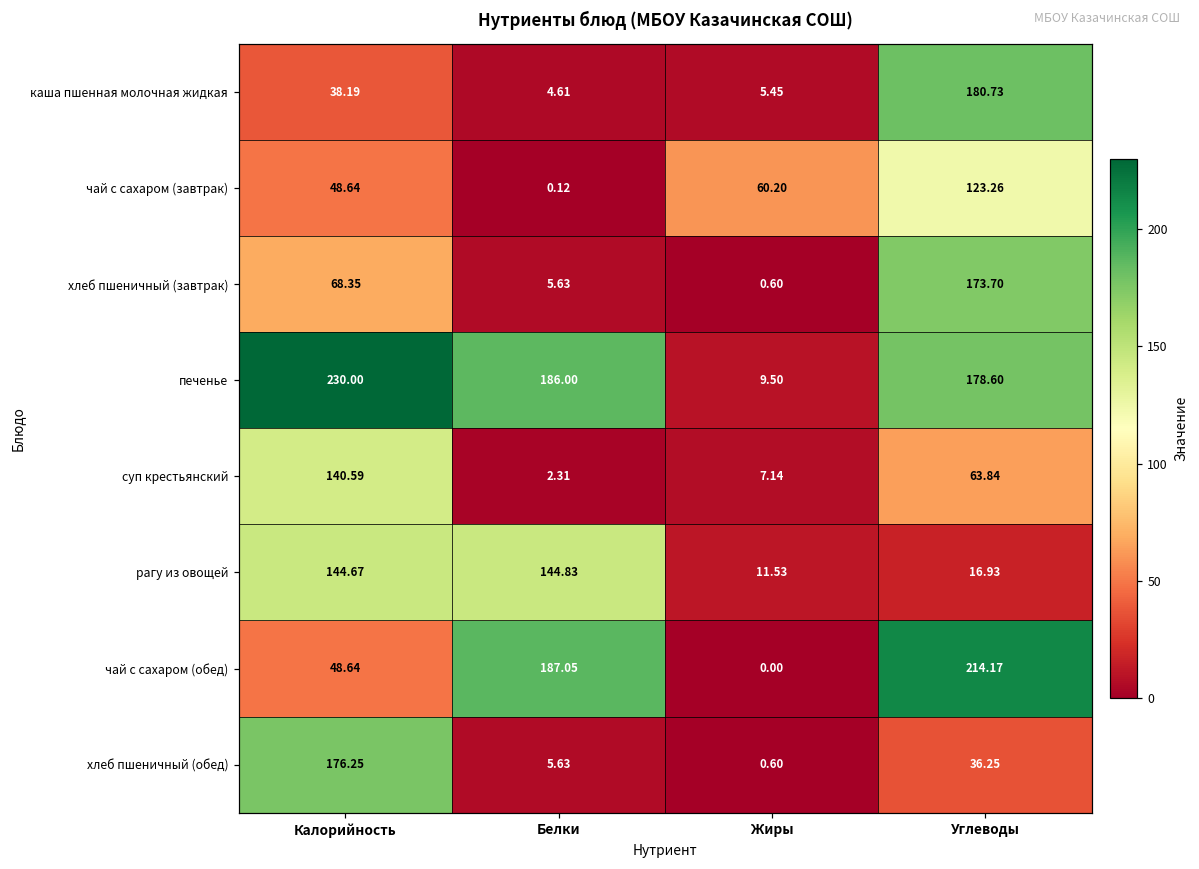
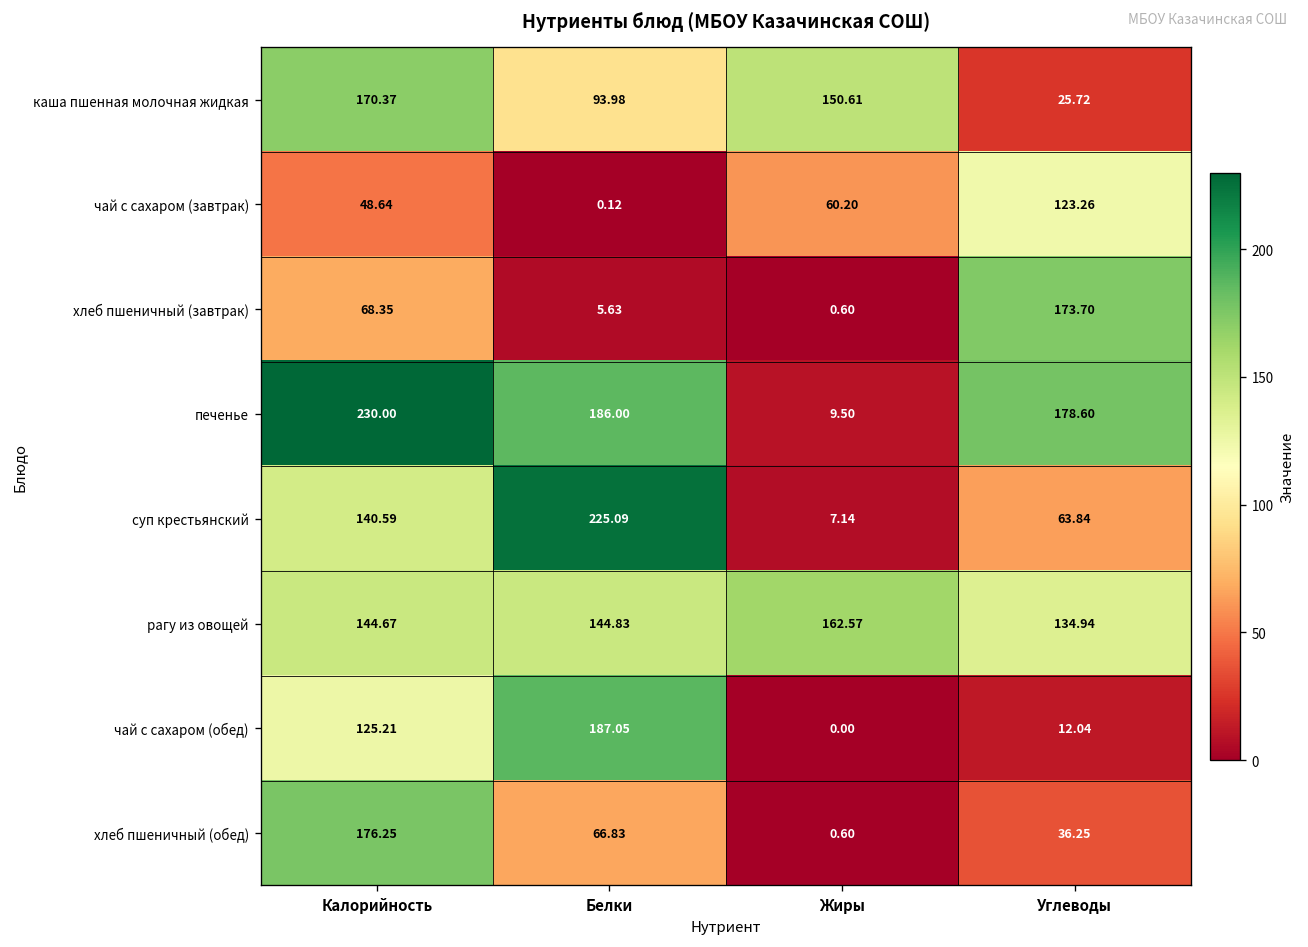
каша пшенная молочная жидкая, Калорийность: 38.19 -> 170.37
каша пшенная молочная жидкая, Белки: 4.61 -> 93.98
каша пшенная молочная жидкая, Жиры: 5.45 -> 150.61
каша пшенная молочная жидкая, Углеводы: 180.73 -> 25.72
суп крестьянский, Белки: 2.31 -> 225.09
рагу из овощей, Жиры: 11.53 -> 162.57
рагу из овощей, Углеводы: 16.93 -> 134.94
чай с сахаром (обед), Калорийность: 48.64 -> 125.21
чай с сахаром (обед), Углеводы: 214.17 -> 12.04
хлеб пшеничный (обед), Белки: 5.63 -> 66.83
